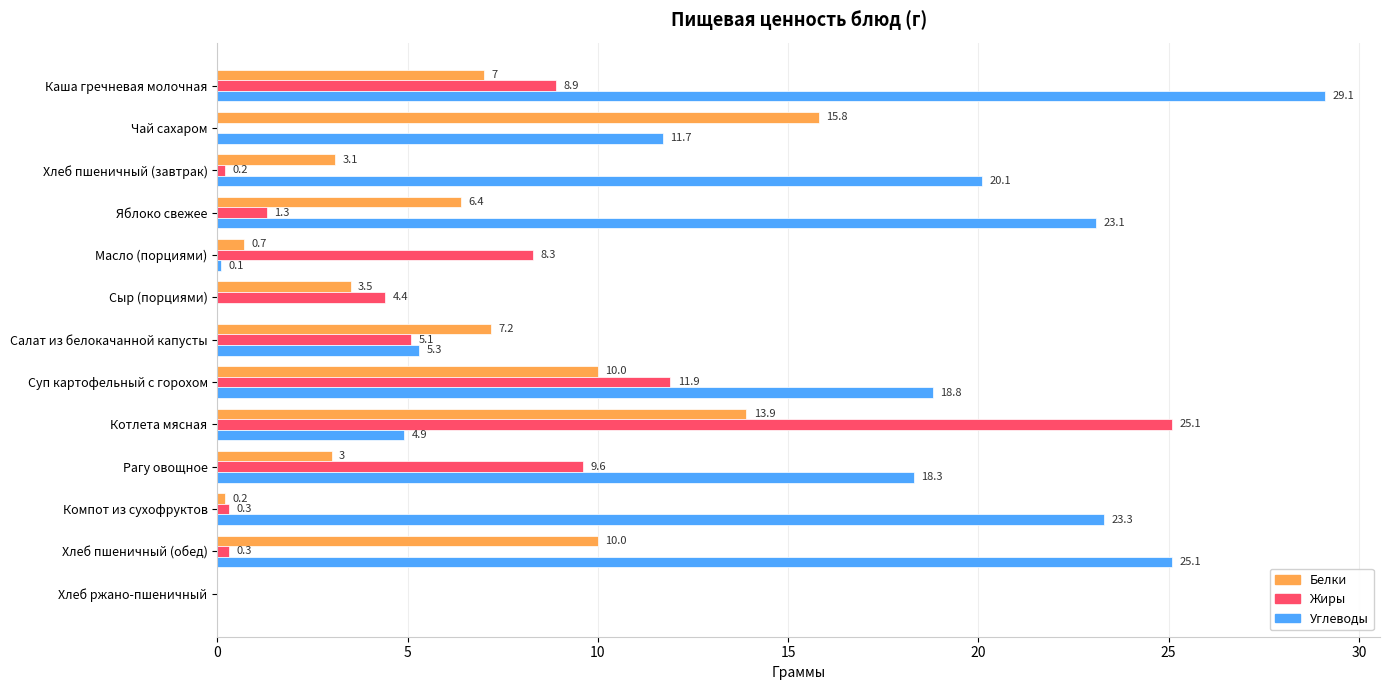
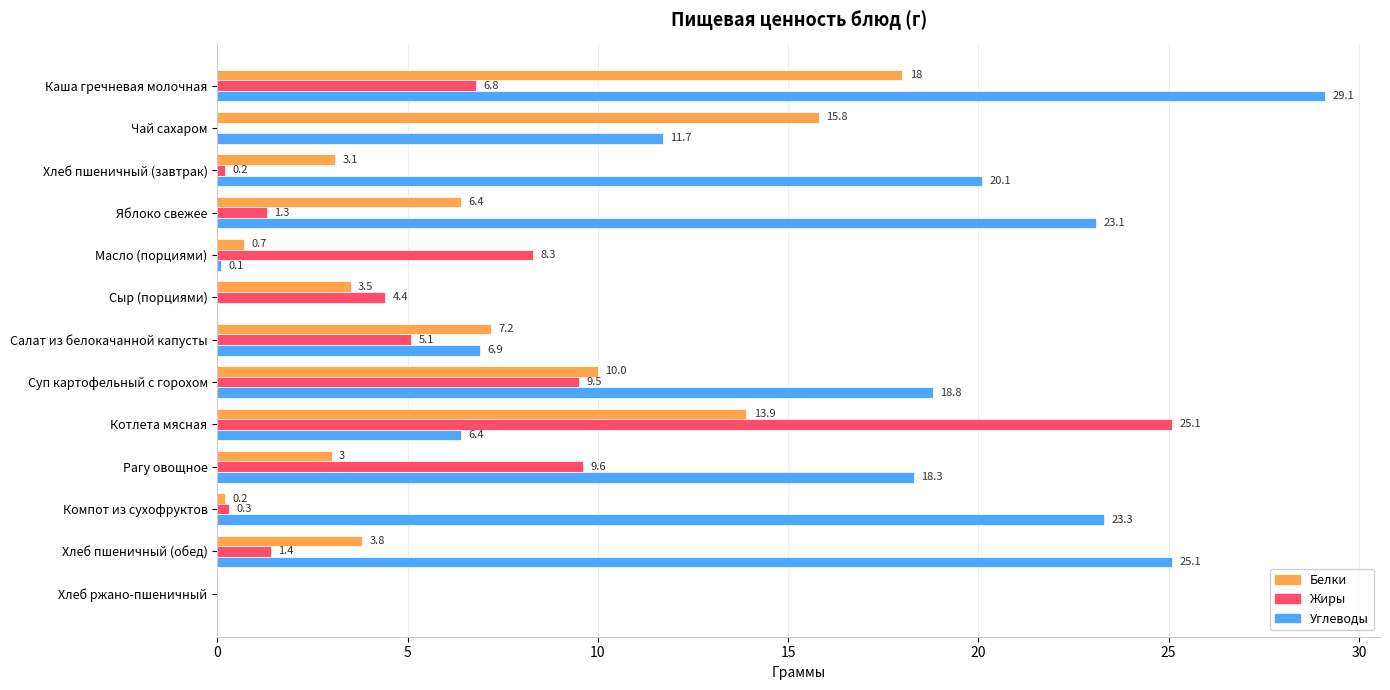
Белки, Каша гречневая молочная: 7 -> 18
Жиры, Каша гречневая молочная: 8.9 -> 6.8
Углеводы, Салат из белокачанной капусты: 5.3 -> 6.9
Жиры, Суп картофельный с горохом: 11.9 -> 9.5
Углеводы, Котлета мясная: 4.9 -> 6.4
Белки, Хлеб пшеничный (обед): 10.0 -> 3.8
Жиры, Хлеб пшеничный (обед): 0.3 -> 1.4
